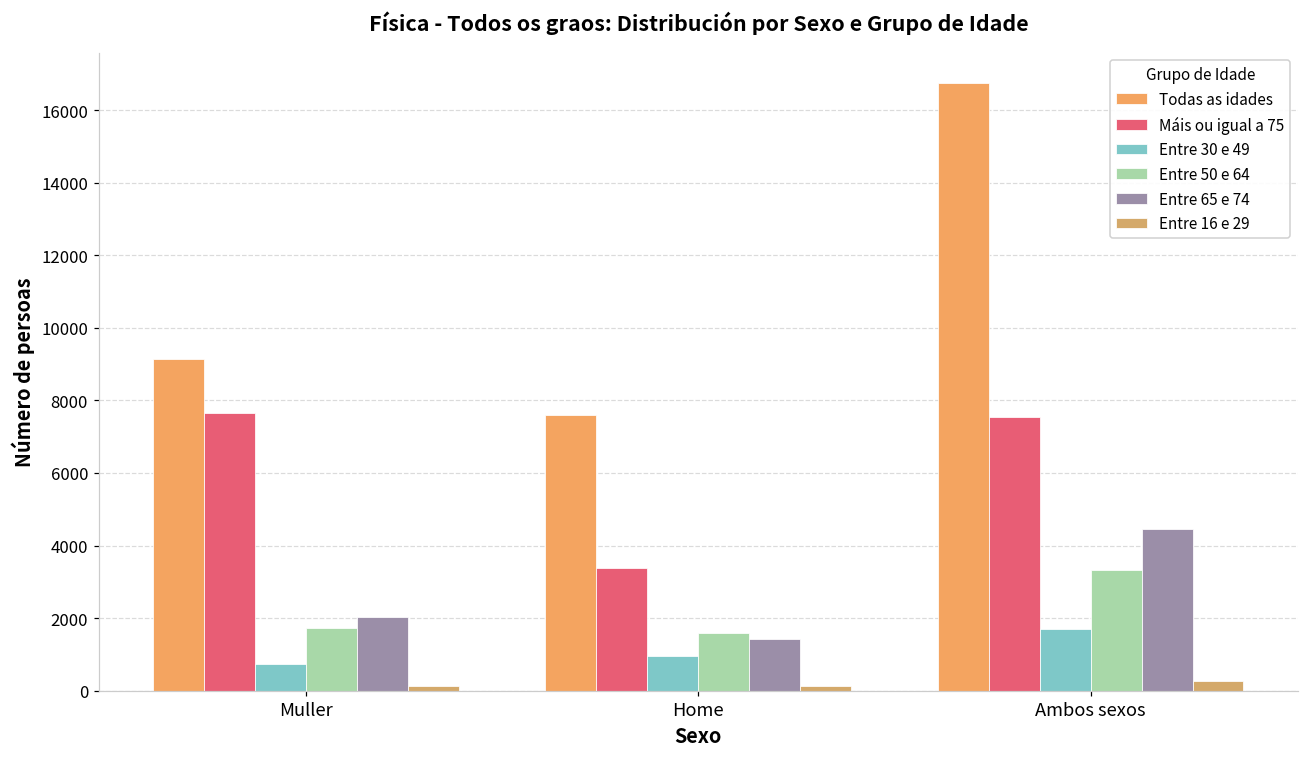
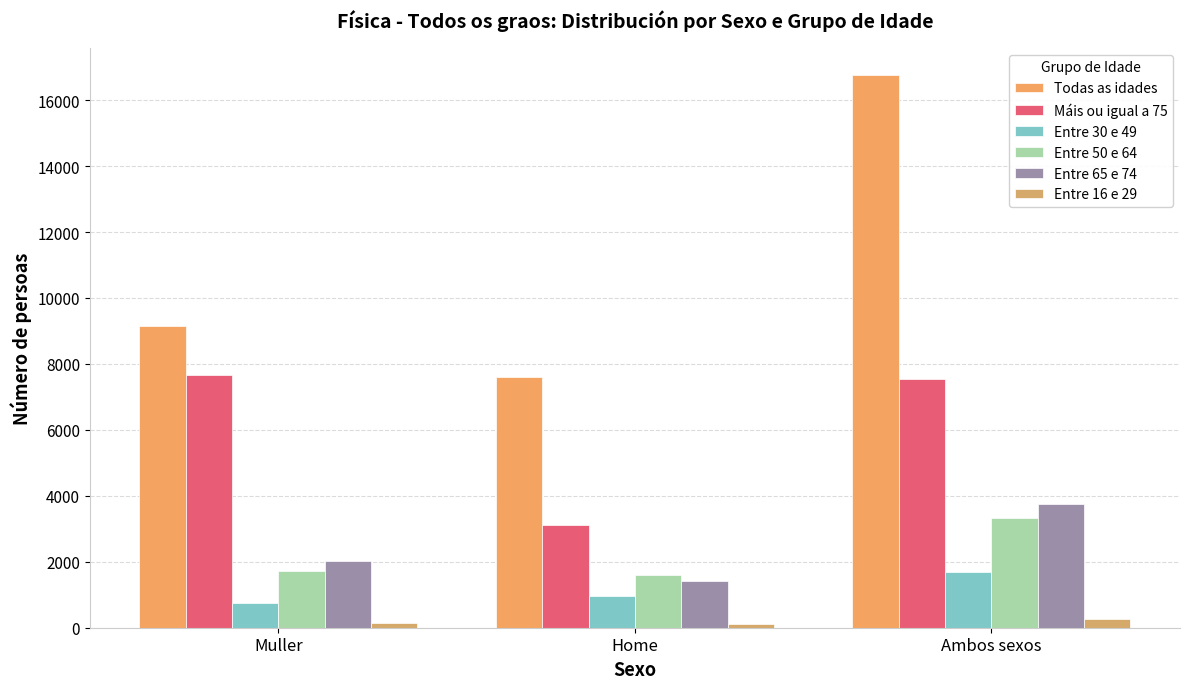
Máis ou igual a 75, Home: 3400 -> 3100
Entre 65 e 74, Ambos sexos: 4500 -> 3800
